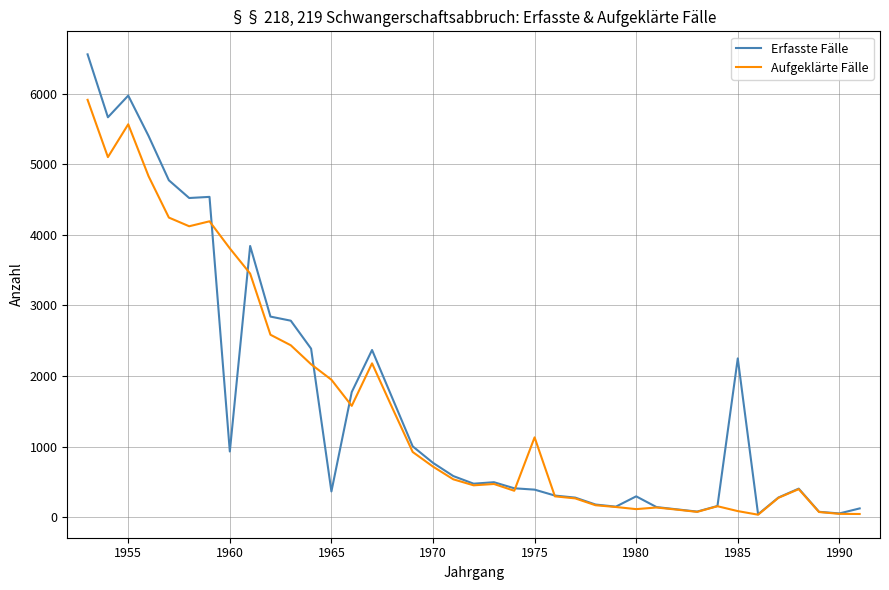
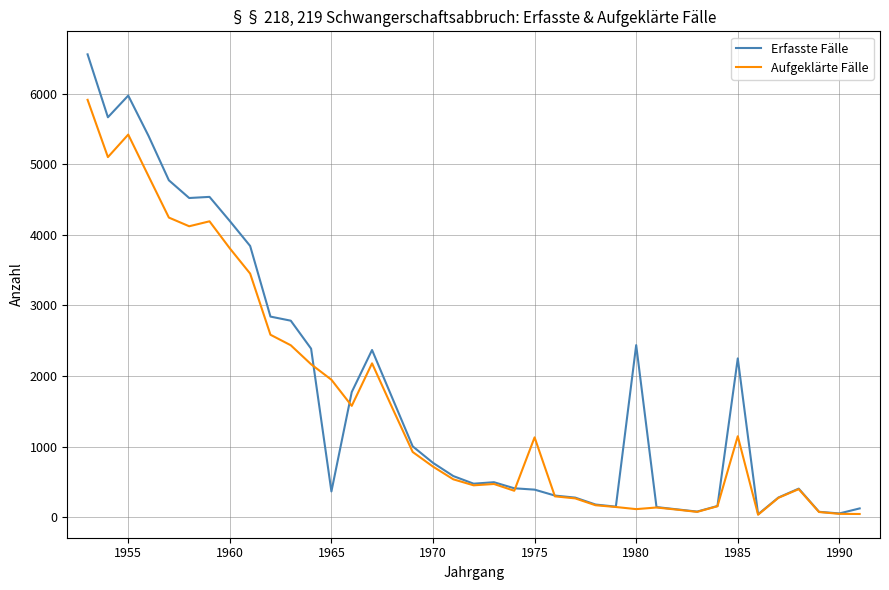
Aufgeklärte Fälle, 1955: 5600 -> 5400
Erfasste Fälle, 1960: 900 -> 4200
Erfasste Fälle, 1980: 300 -> 2400
Aufgeklärte Fälle, 1985: 100 -> 1100
